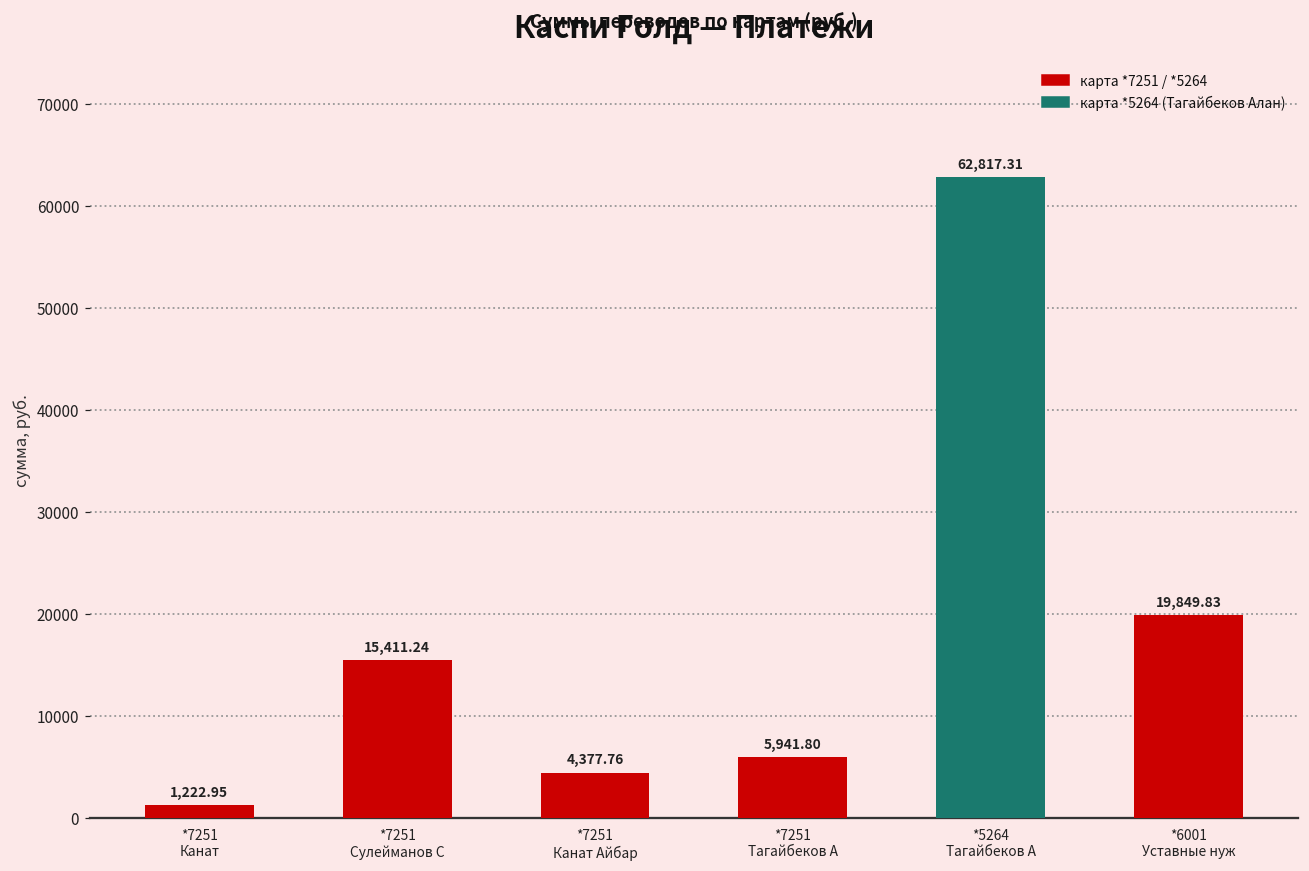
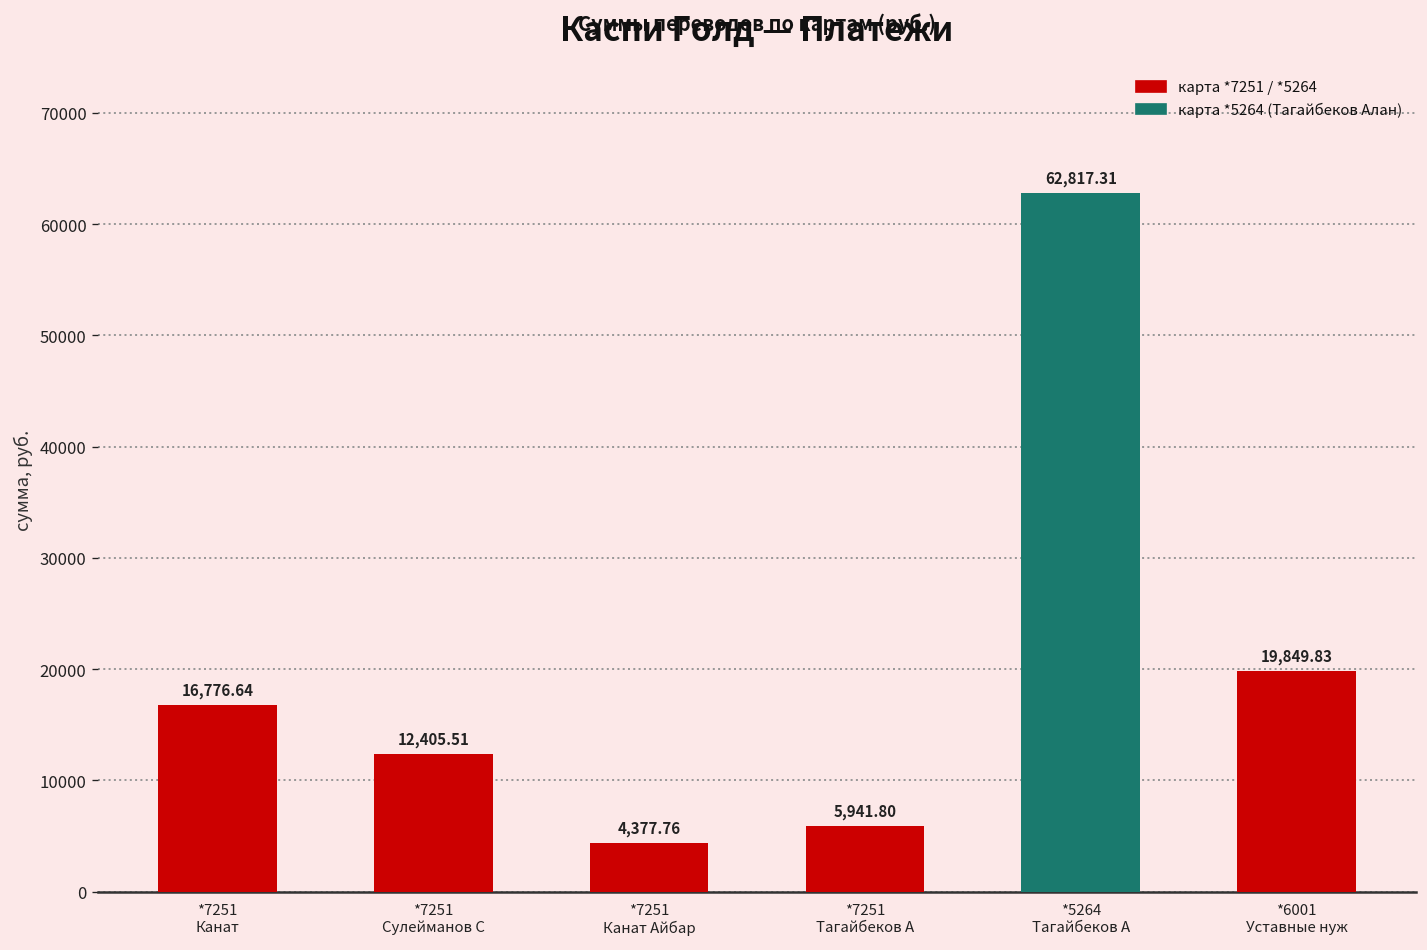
*7251 Канат: 1,222.95 -> 16,776.64
*7251 Сулейманов С: 15,411.24 -> 12,405.51
